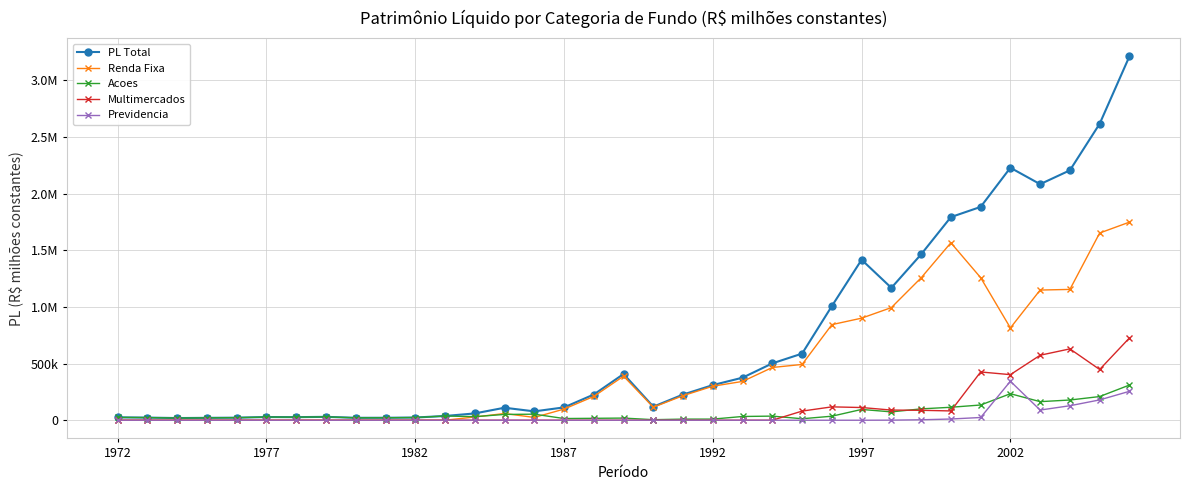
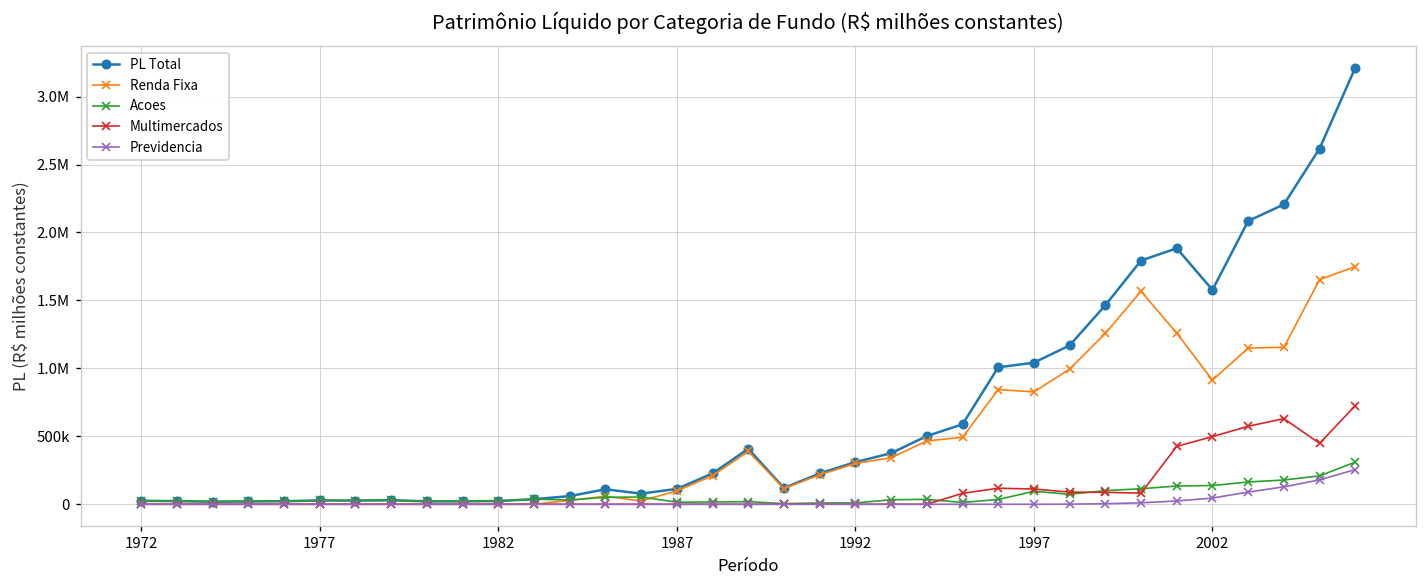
PL Total, 1997: 1420000 -> 1040000
Renda Fixa, 1997: 900000 -> 830000
PL Total, 2002: 2230000 -> 1580000
Renda Fixa, 2002: 820000 -> 910000
Acoes, 2002: 230000 -> 140000
Multimercados, 2002: 400000 -> 500000
Previdencia, 2002: 340000 -> 50000
